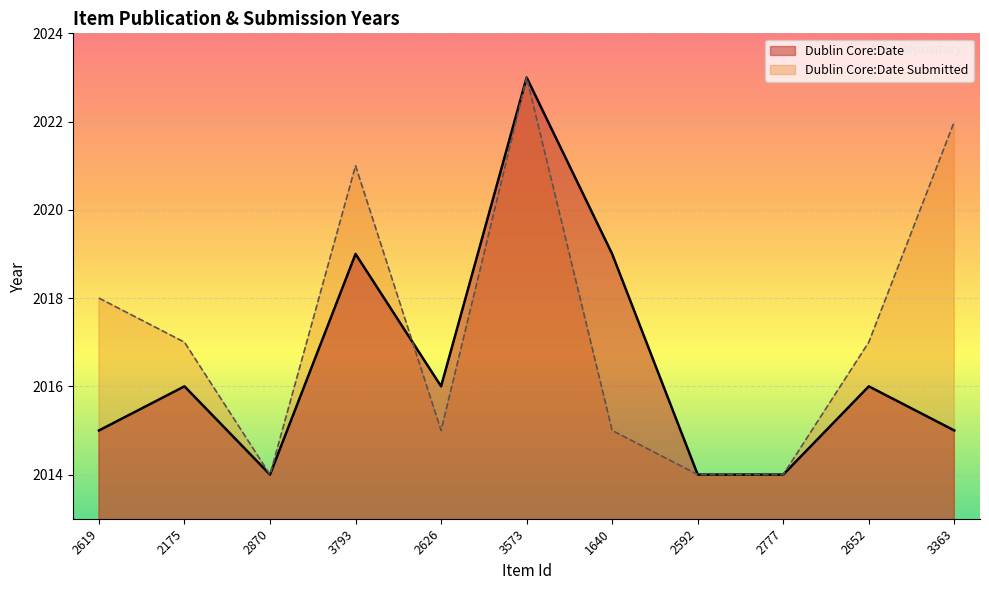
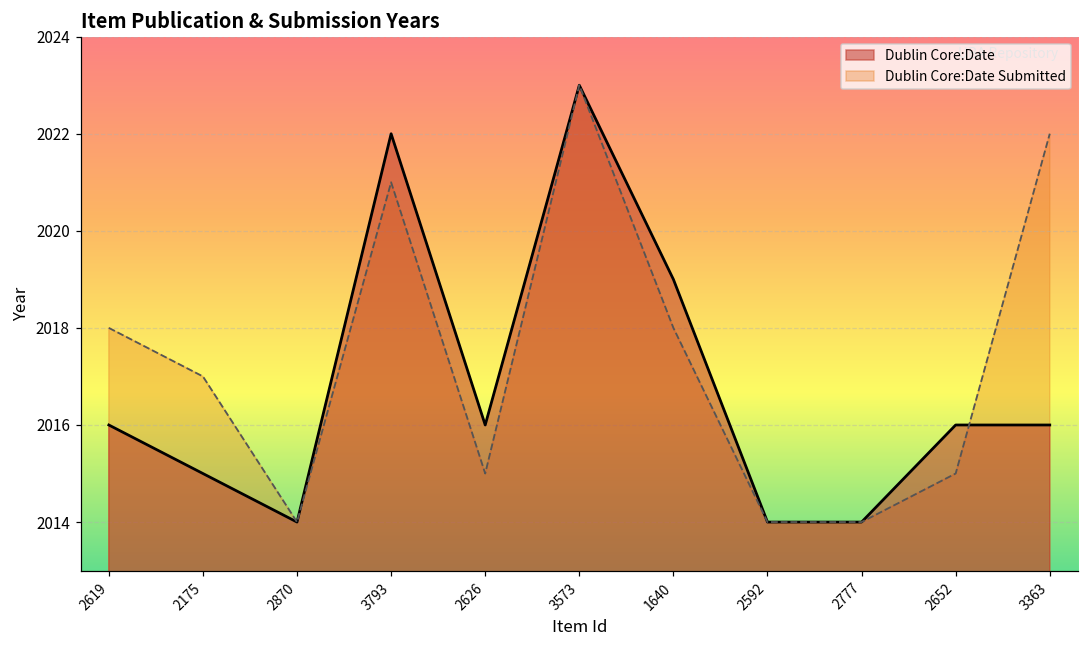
Dublin Core:Date, 2619: 2015 -> 2016
Dublin Core:Date, 2175: 2016 -> 2015
Dublin Core:Date, 3793: 2019 -> 2022
Dublin Core:Date Submitted, 1640: 2015 -> 2018
Dublin Core:Date Submitted, 2652: 2017 -> 2015
Dublin Core:Date, 3363: 2015 -> 2016
